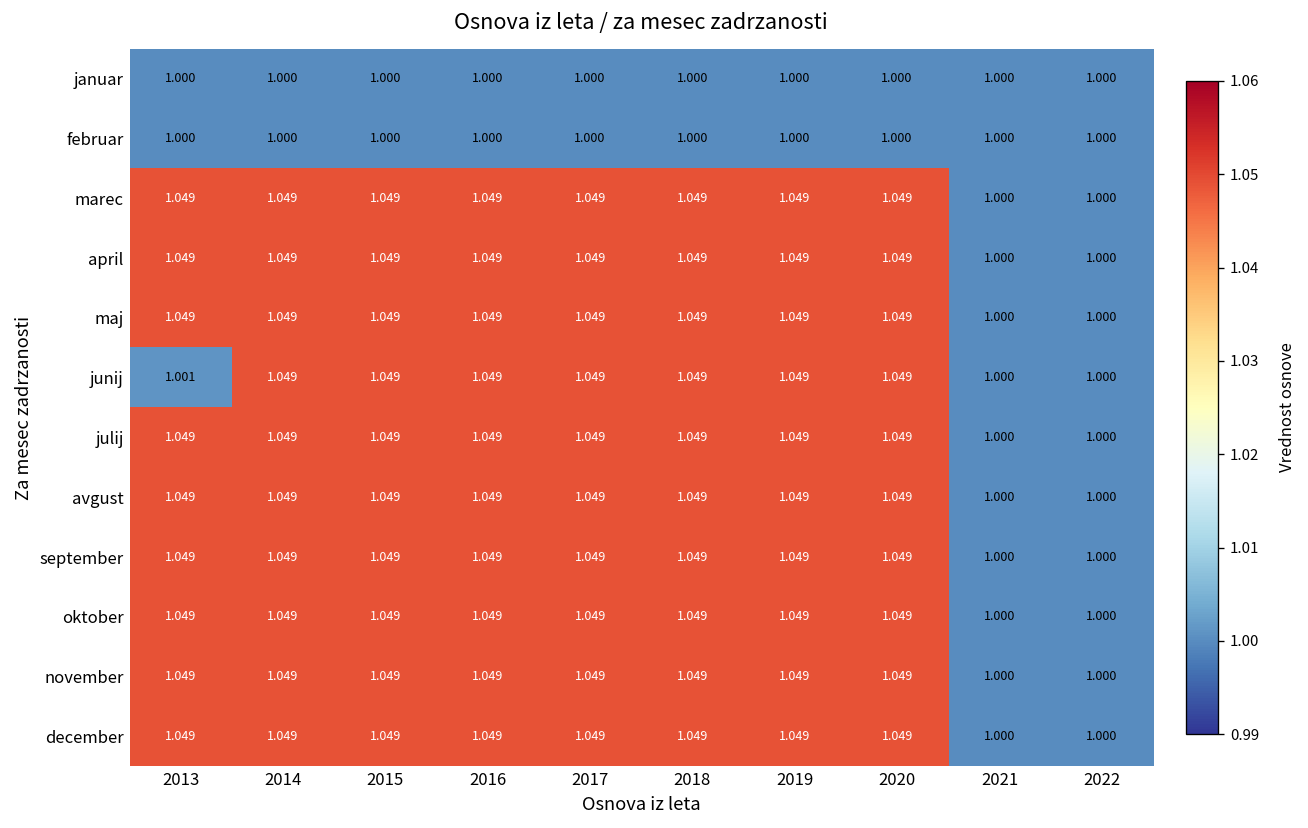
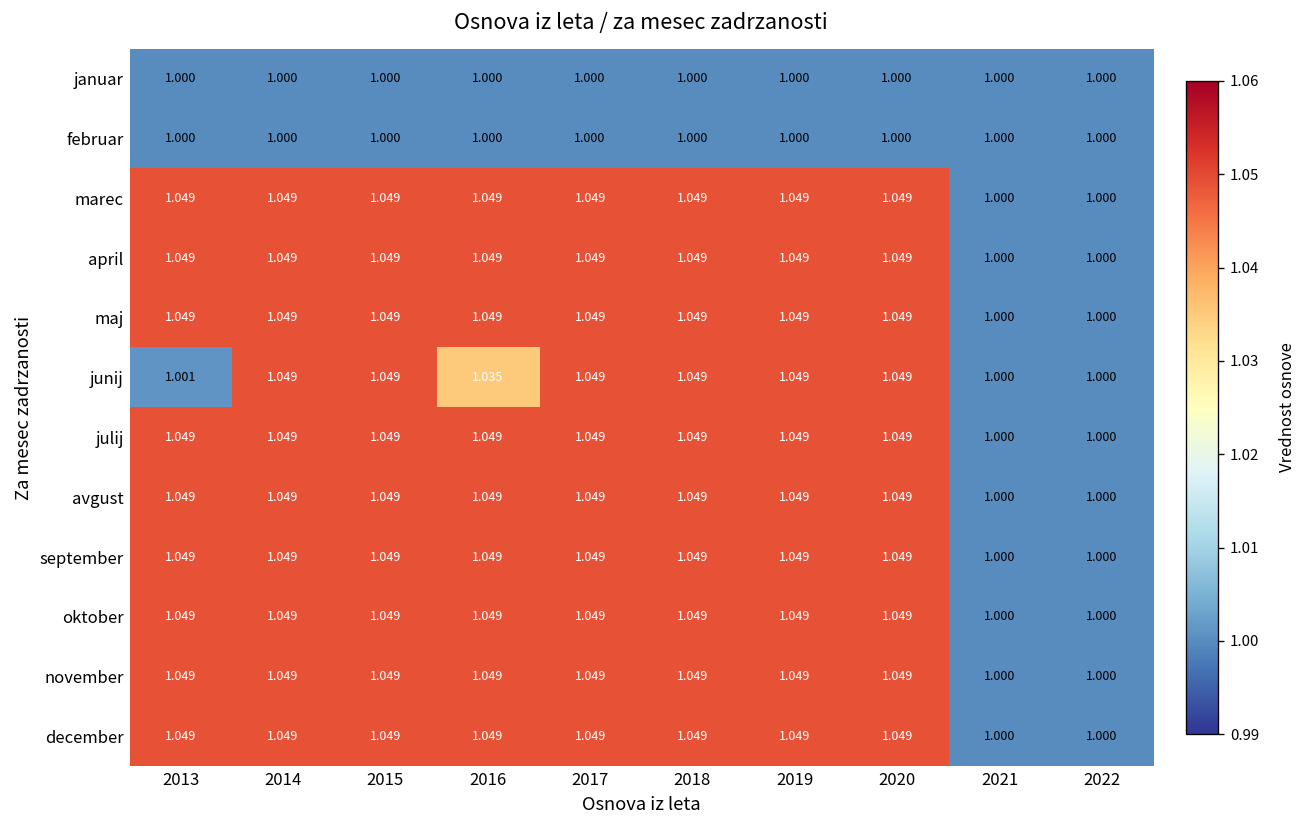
junij, 2016: 1.049 -> 1.035
